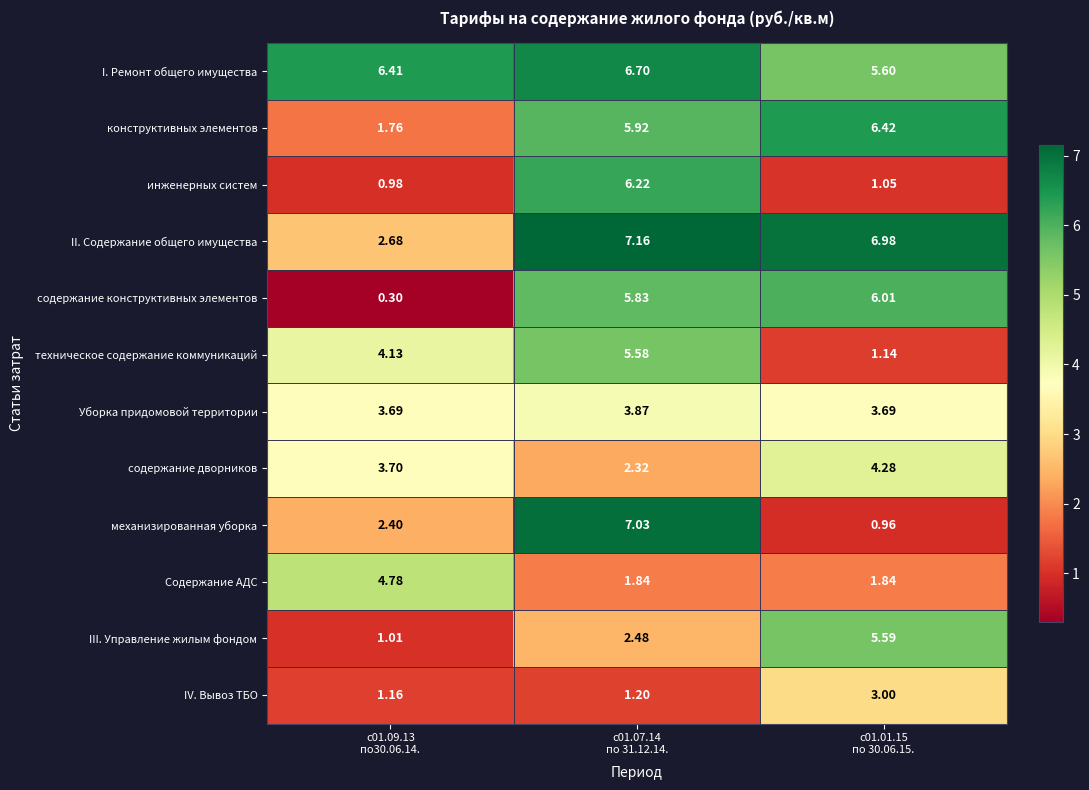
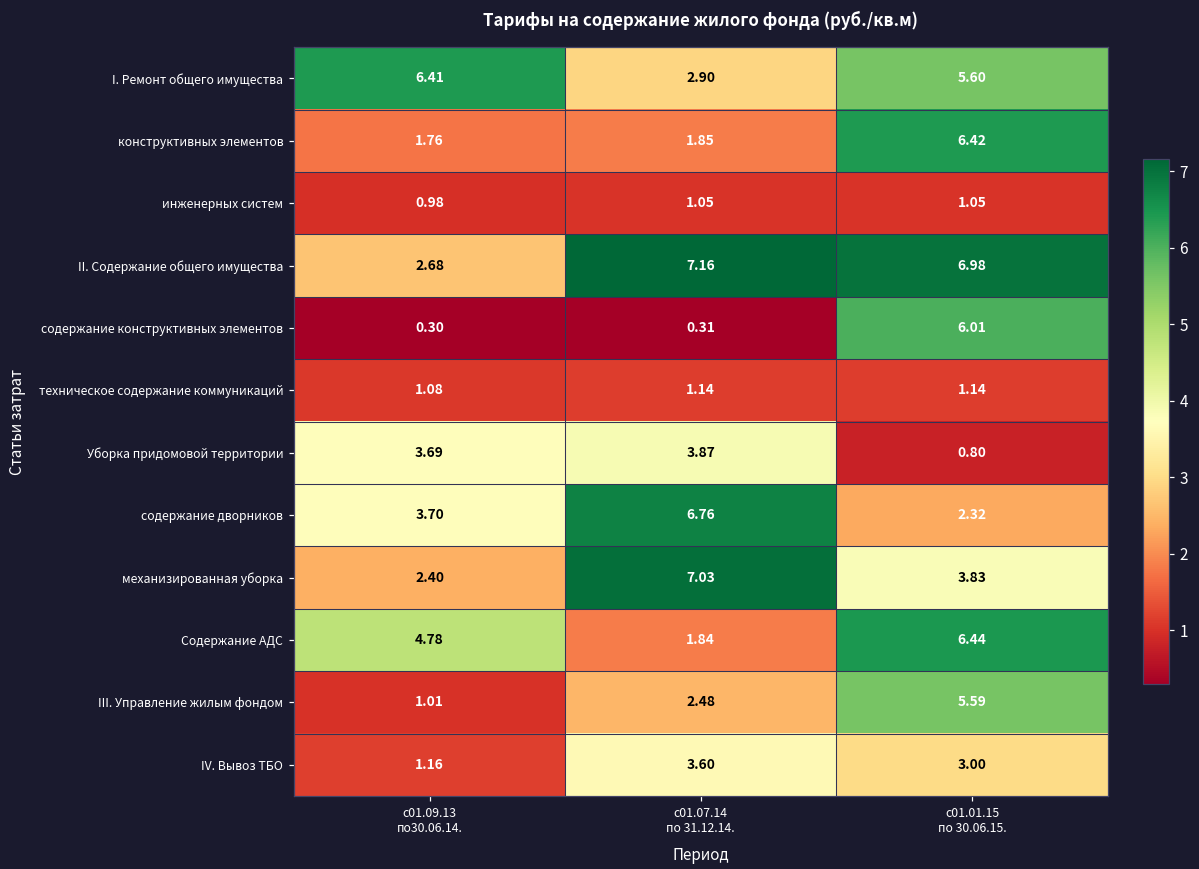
I. Ремонт общего имущества, с01.07.14 по 31.12.14.: 6.70 -> 2.90
конструктивных элементов, с01.07.14 по 31.12.14.: 5.92 -> 1.85
инженерных систем, с01.07.14 по 31.12.14.: 6.22 -> 1.05
содержание конструктивных элементов, с01.07.14 по 31.12.14.: 5.83 -> 0.31
техническое содержание коммуникаций, с01.09.13 по30.06.14.: 4.13 -> 1.08
техническое содержание коммуникаций, с01.07.14 по 31.12.14.: 5.58 -> 1.14
Уборка придомовой территории, с01.01.15 по 30.06.15.: 3.69 -> 0.80
содержание дворников, с01.07.14 по 31.12.14.: 2.32 -> 6.76
содержание дворников, с01.01.15 по 30.06.15.: 4.28 -> 2.32
механизированная уборка, с01.01.15 по 30.06.15.: 0.96 -> 3.83
Содержание АДС, с01.01.15 по 30.06.15.: 1.84 -> 6.44
IV. Вывоз ТБО, с01.07.14 по 31.12.14.: 1.20 -> 3.60
